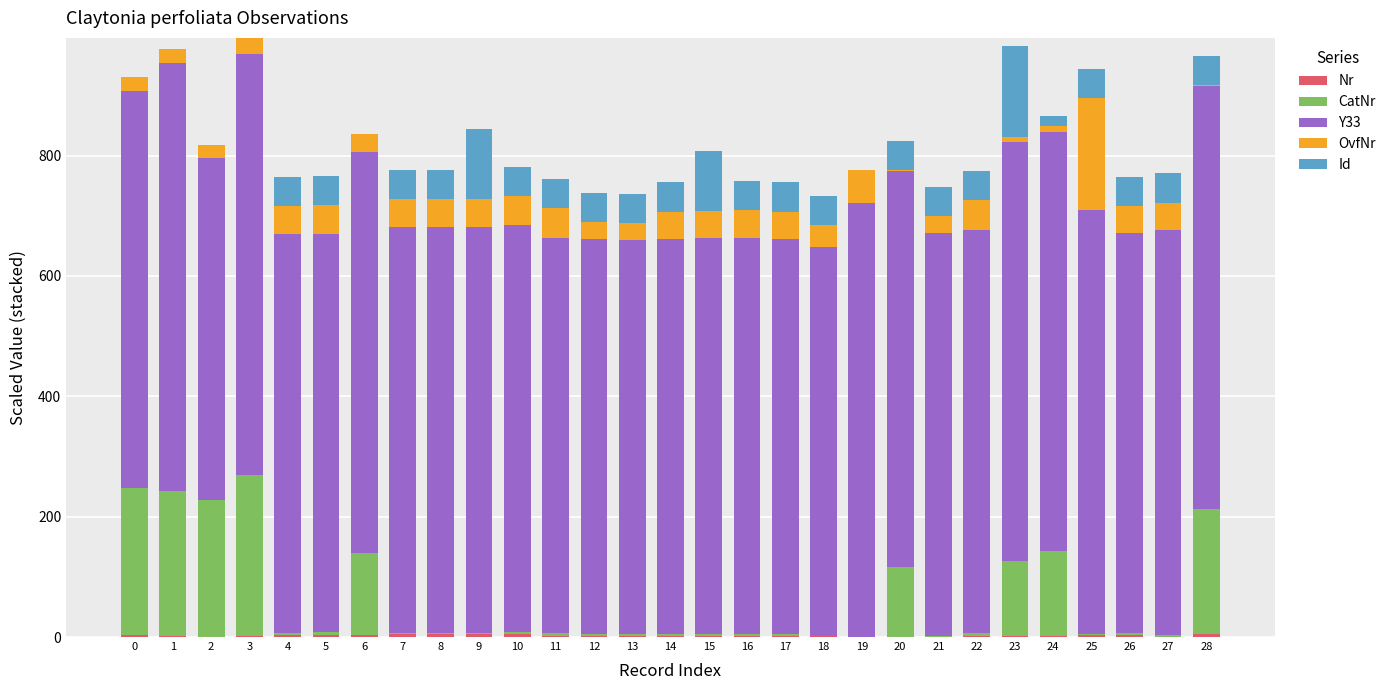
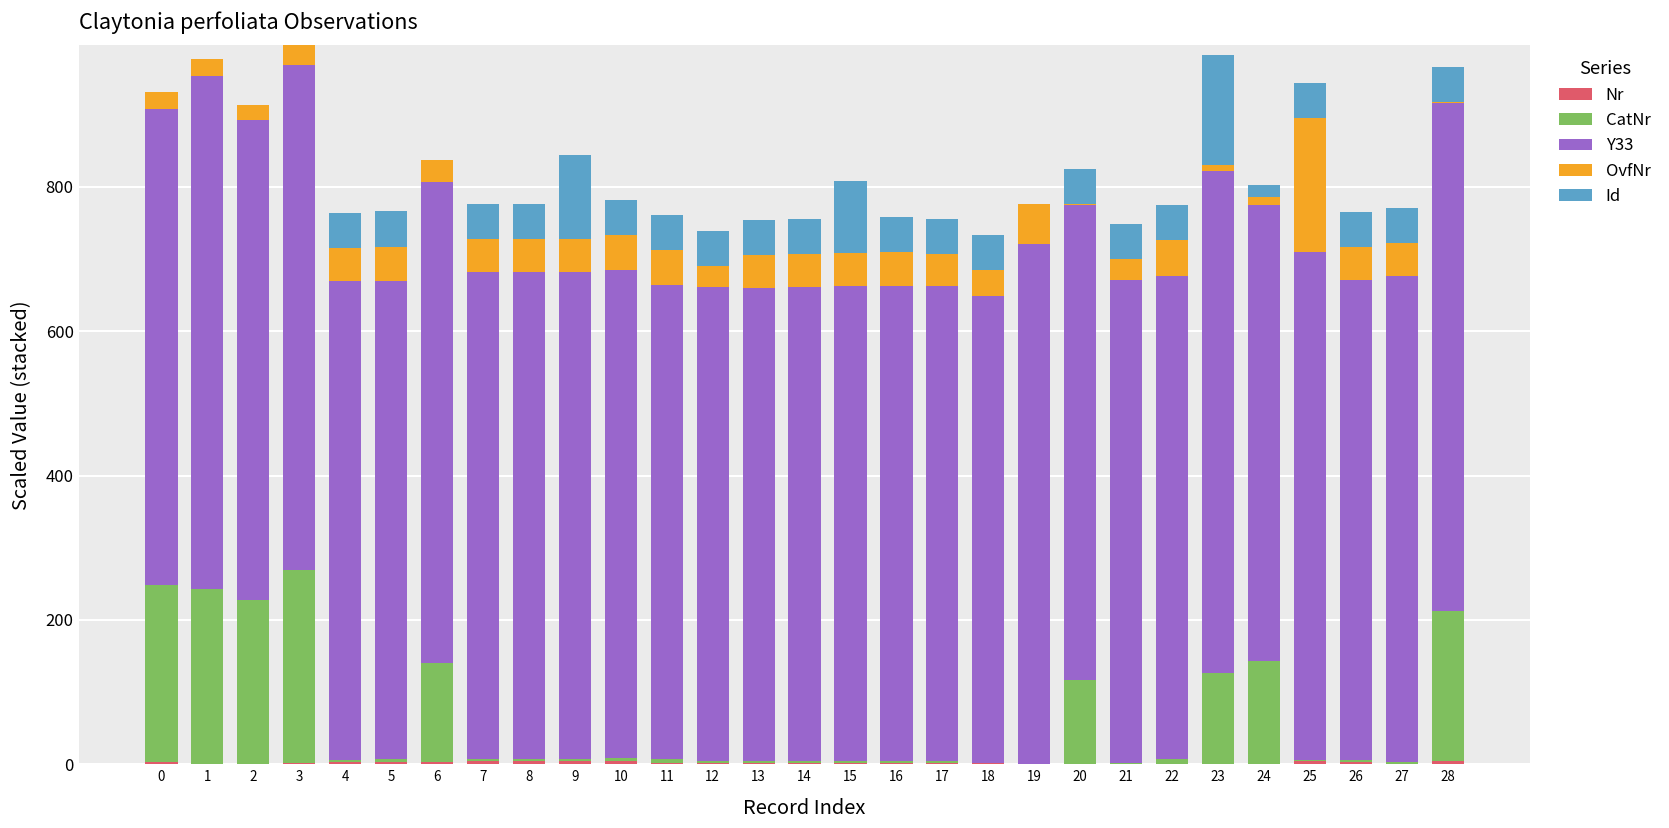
Y33, 2: 570 -> 660
OvfNr, 13: 30 -> 50
Y33, 24: 700 -> 630
